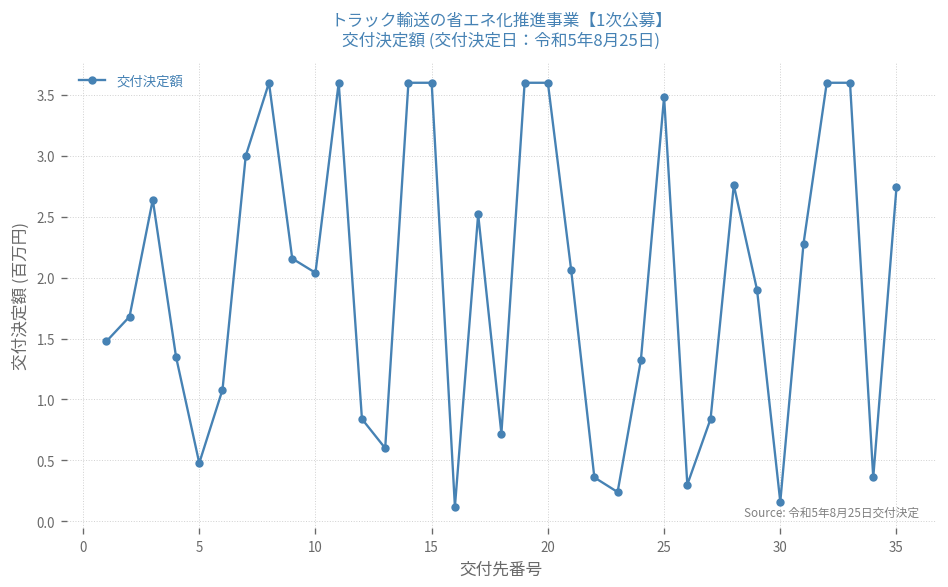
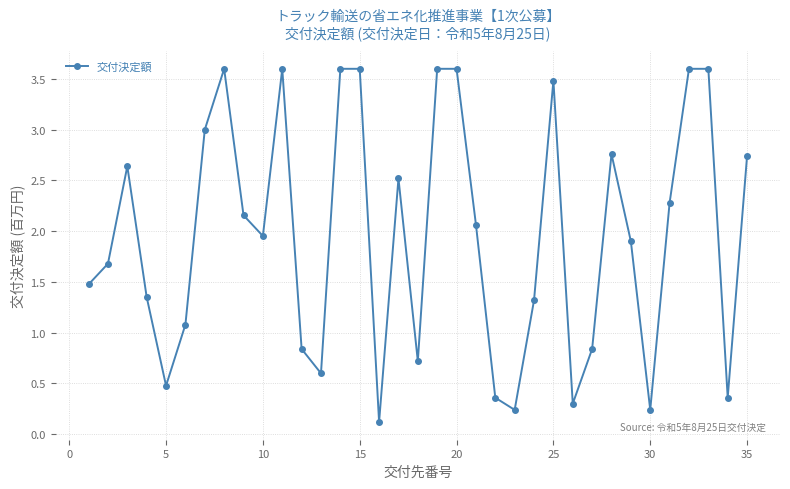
10: 2.04 -> 1.95
30: 0.16 -> 0.24
